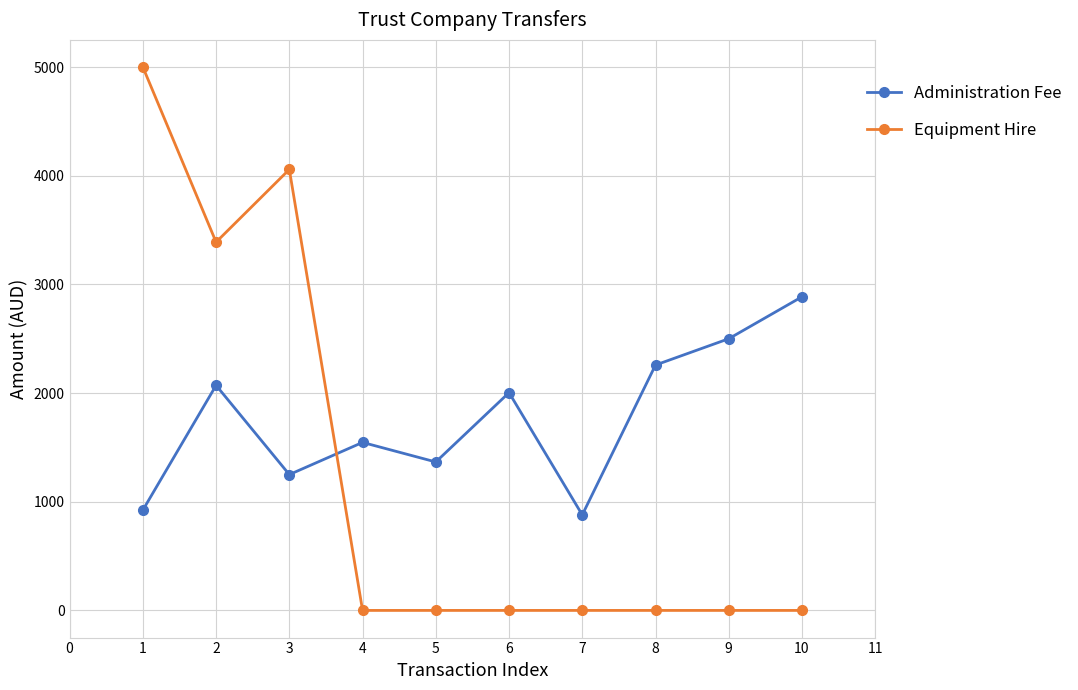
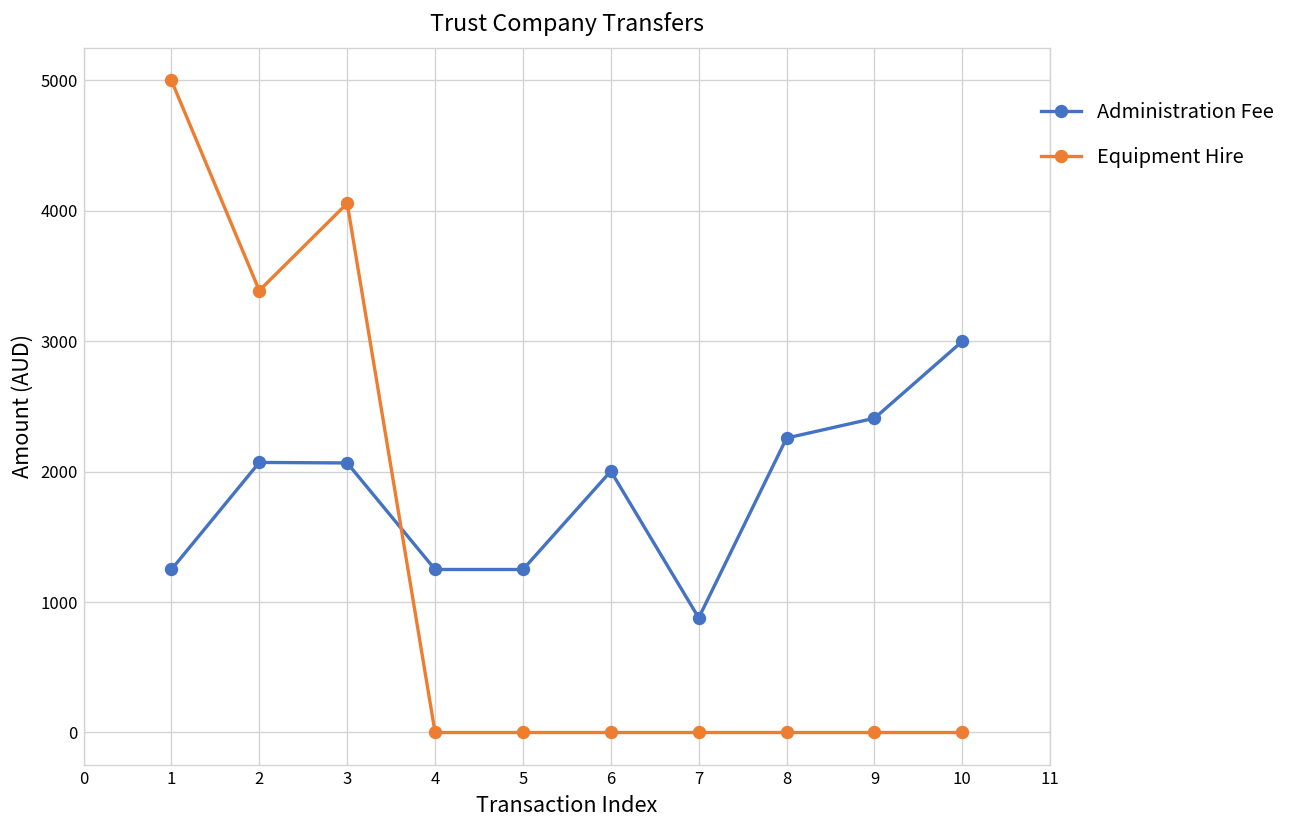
Administration Fee, 1: 920 -> 1250
Administration Fee, 3: 1250 -> 2070
Administration Fee, 4: 1550 -> 1250
Administration Fee, 5: 1370 -> 1250
Administration Fee, 9: 2500 -> 2410
Administration Fee, 10: 2890 -> 3000
